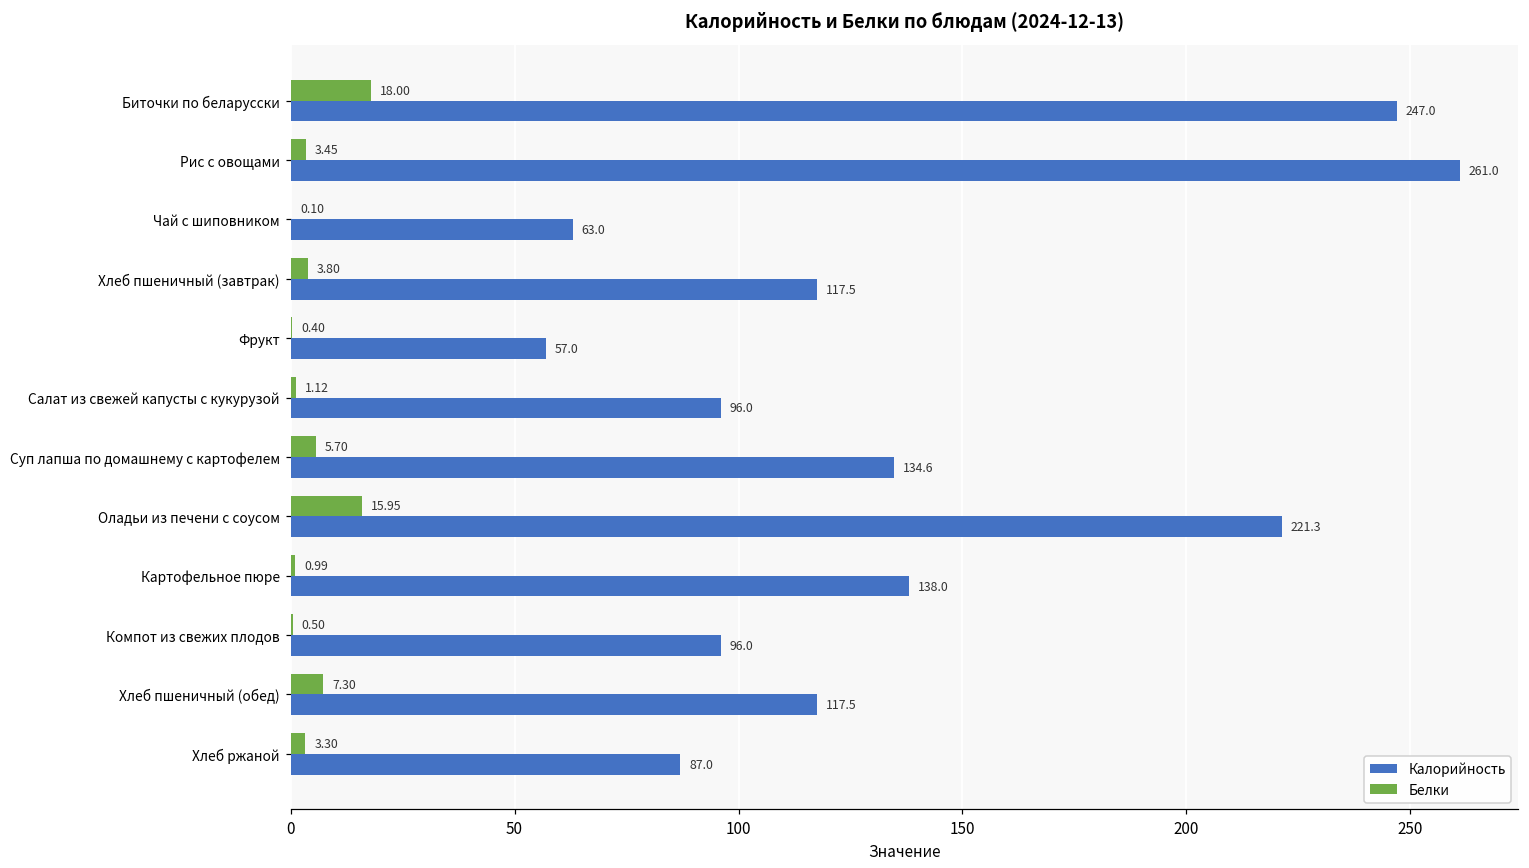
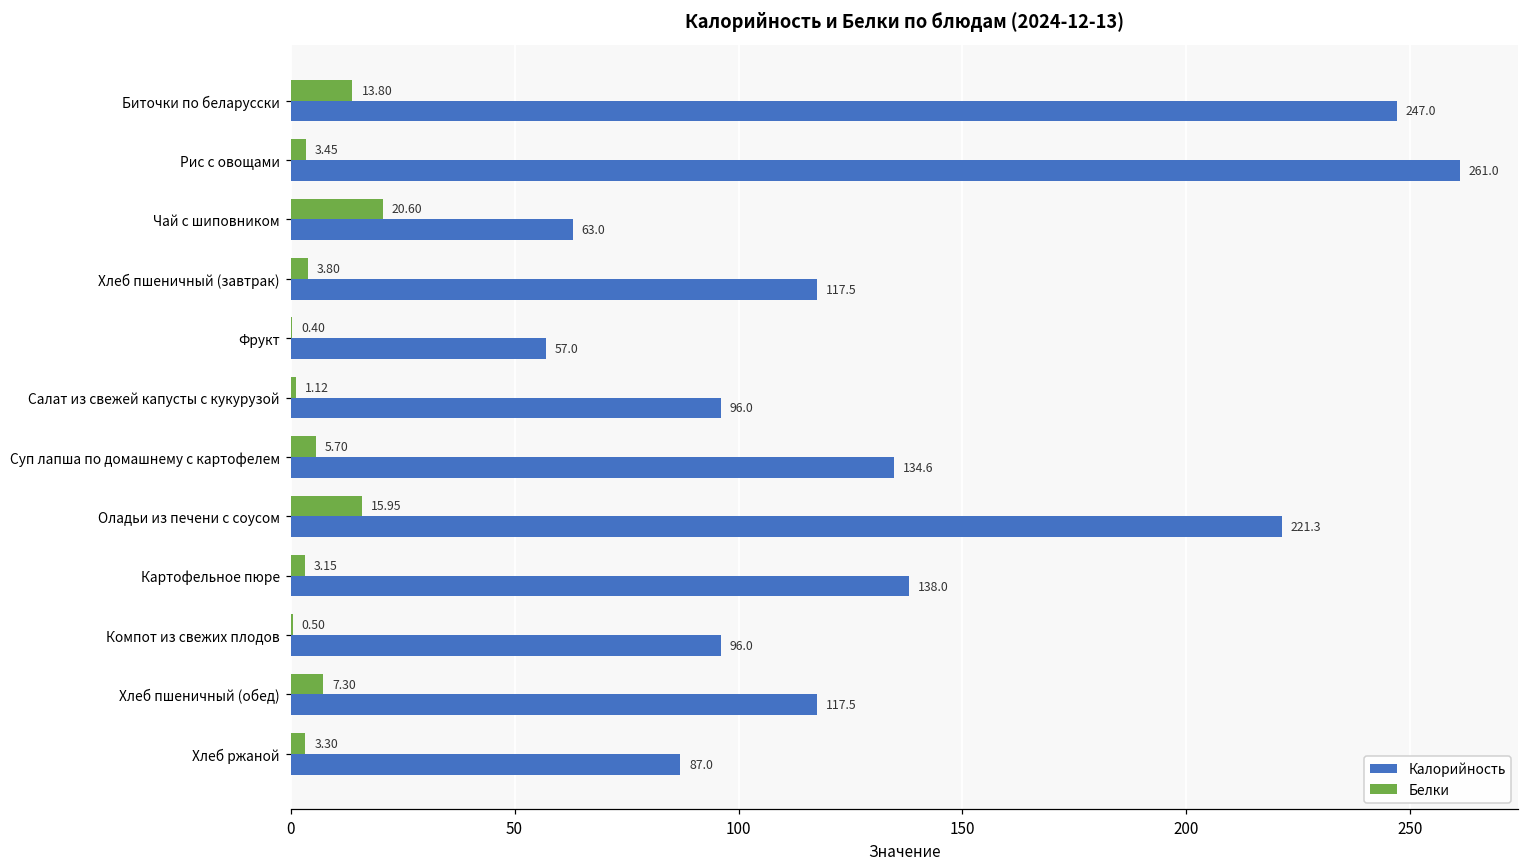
Белки, Биточки по беларусски: 18.00 -> 13.80
Белки, Чай с шиповником: 0.10 -> 20.60
Белки, Картофельное пюре: 0.99 -> 3.15
